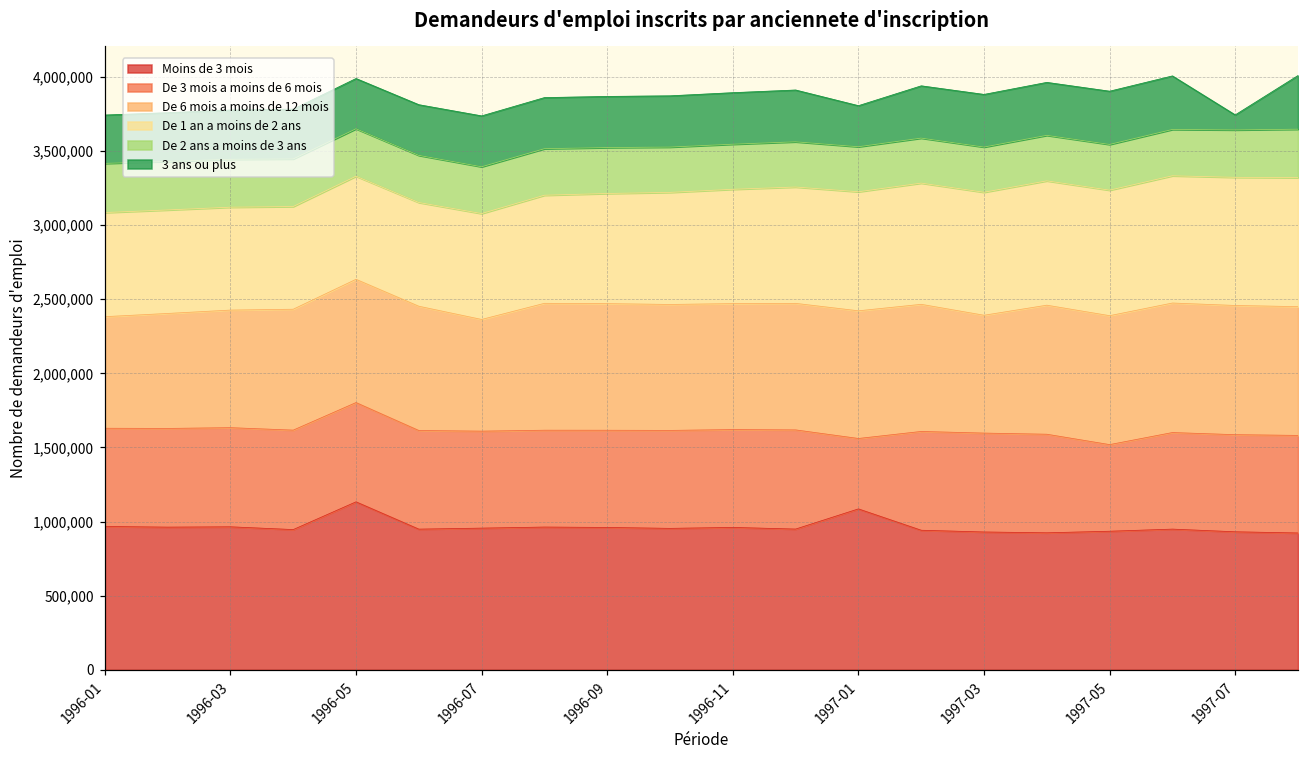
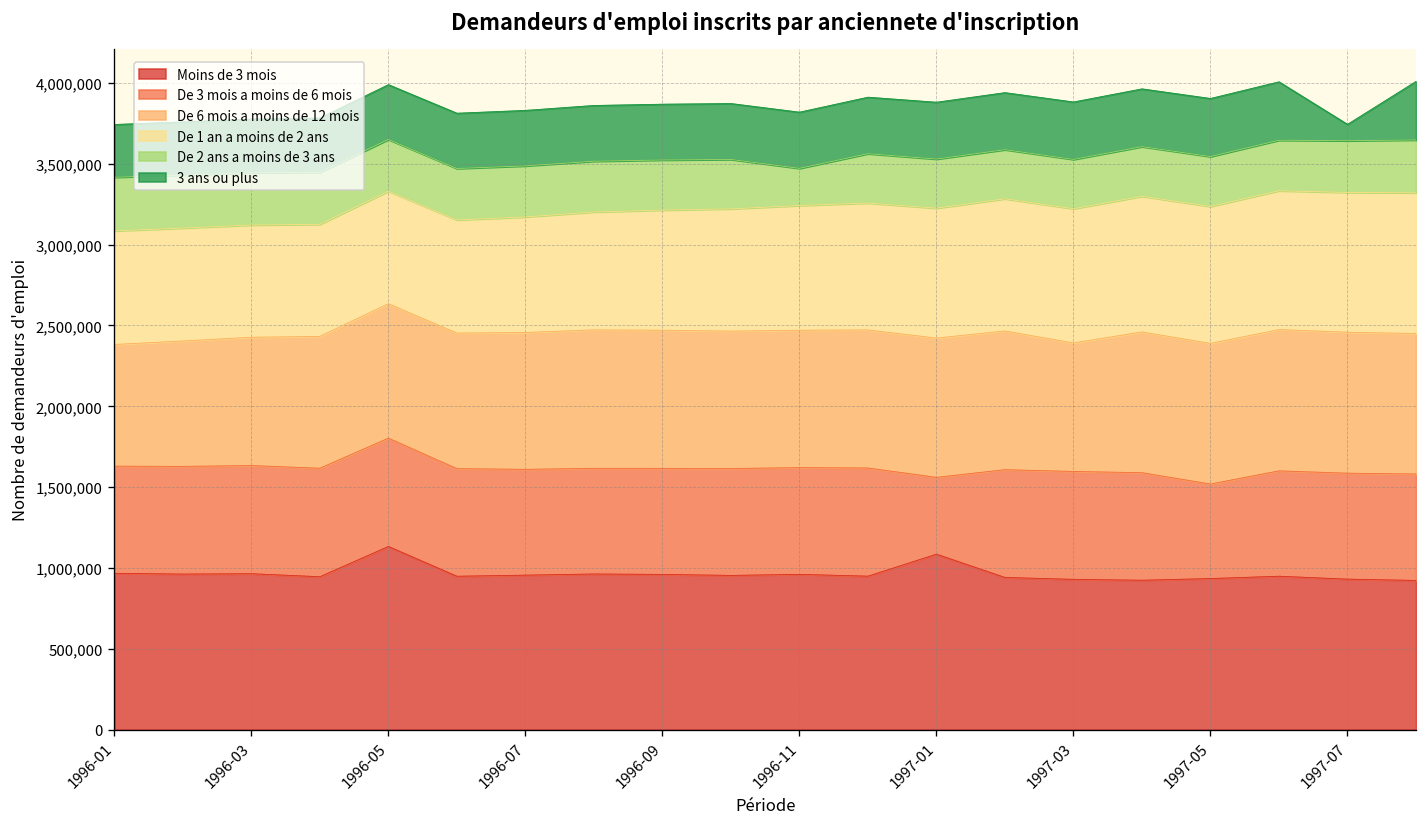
De 6 mois a moins de 12 mois, 1996-07: 750,000 -> 850,000
De 2 ans a moins de 3 ans, 1996-11: 300,000 -> 230,000
3 ans ou plus, 1997-01: 280,000 -> 350,000
